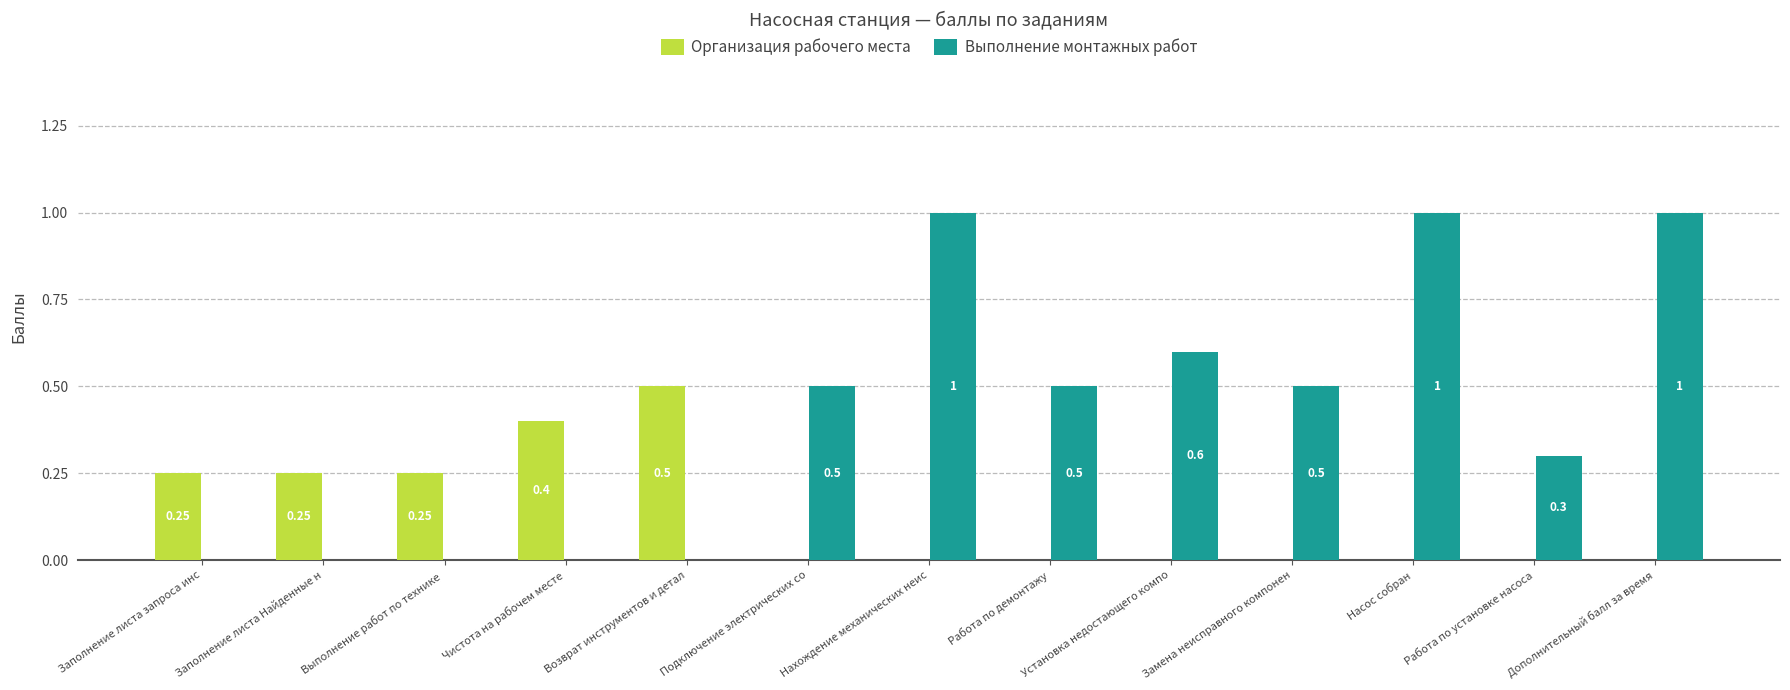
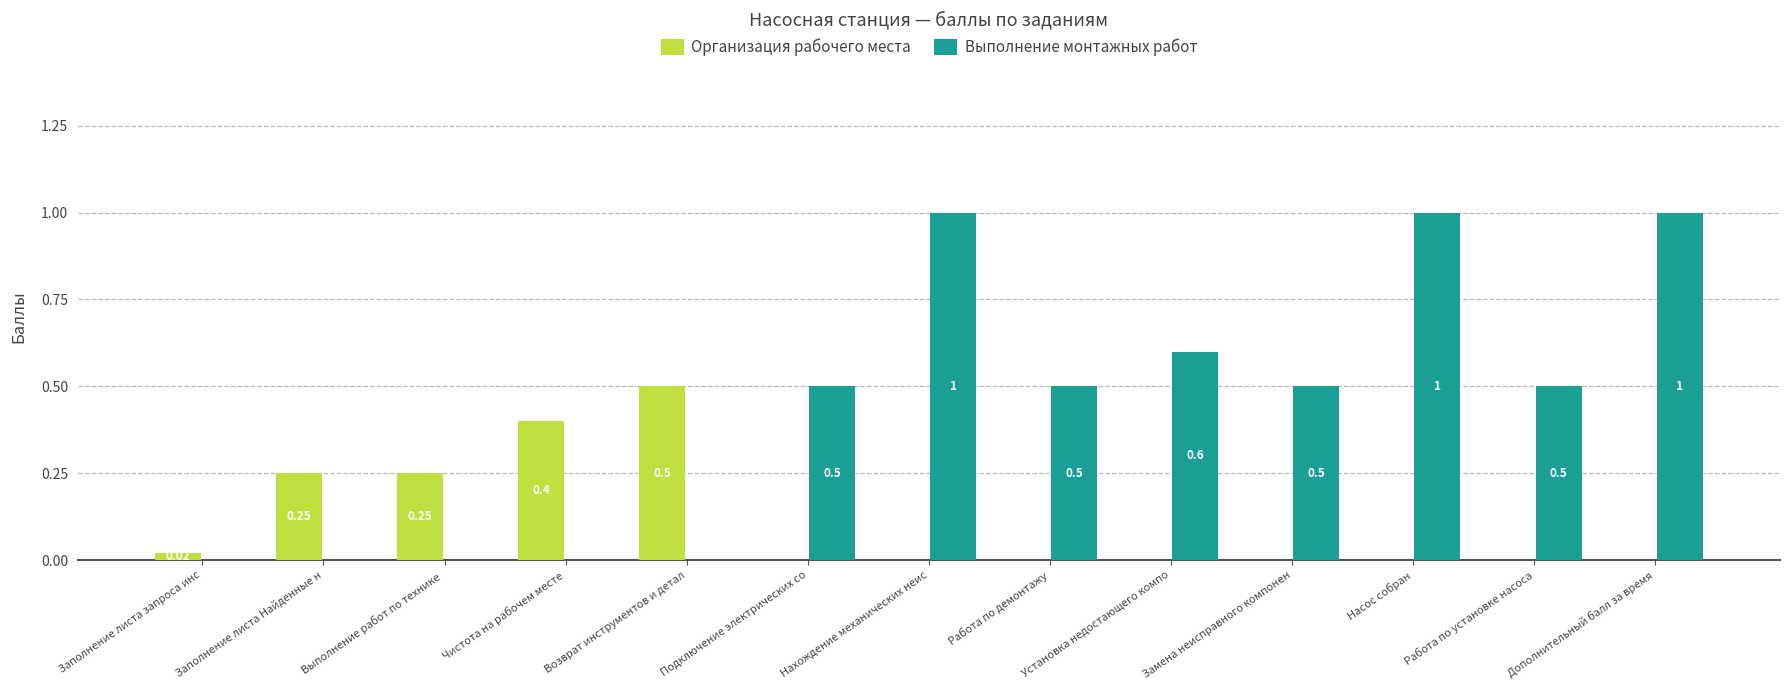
Организация рабочего места, Заполнение листа запроса инс: 0.25 -> 0.02
Выполнение монтажных работ, Работа по установке насоса: 0.3 -> 0.5
